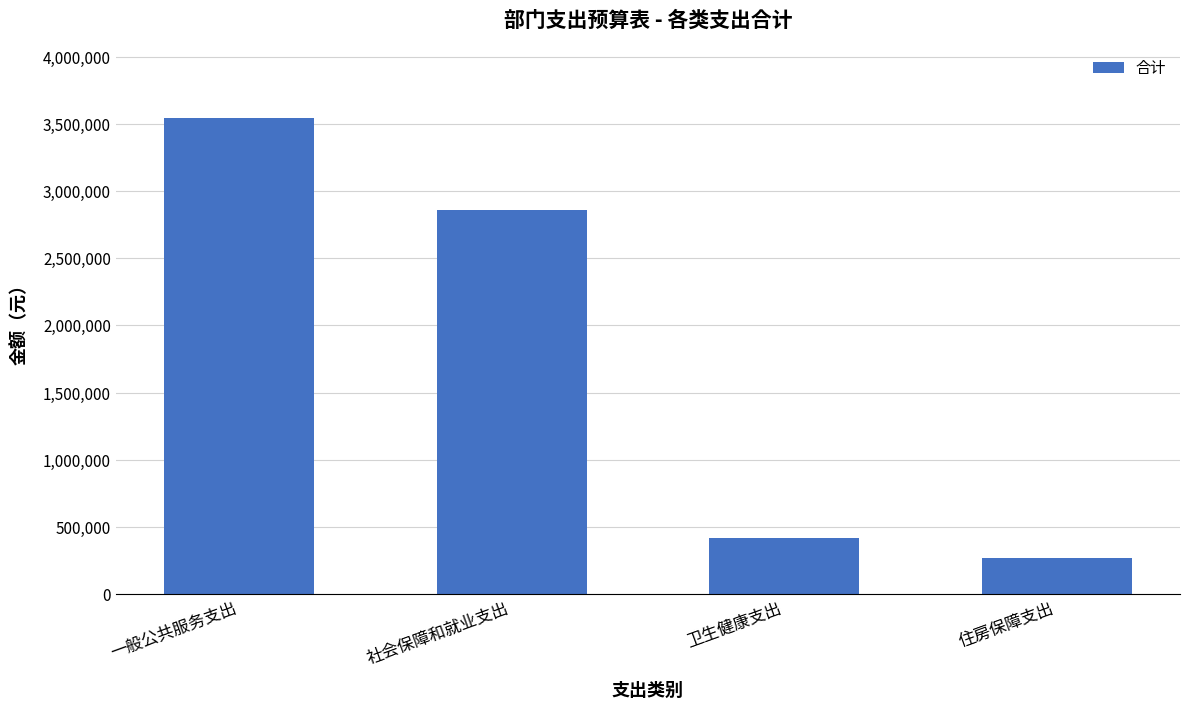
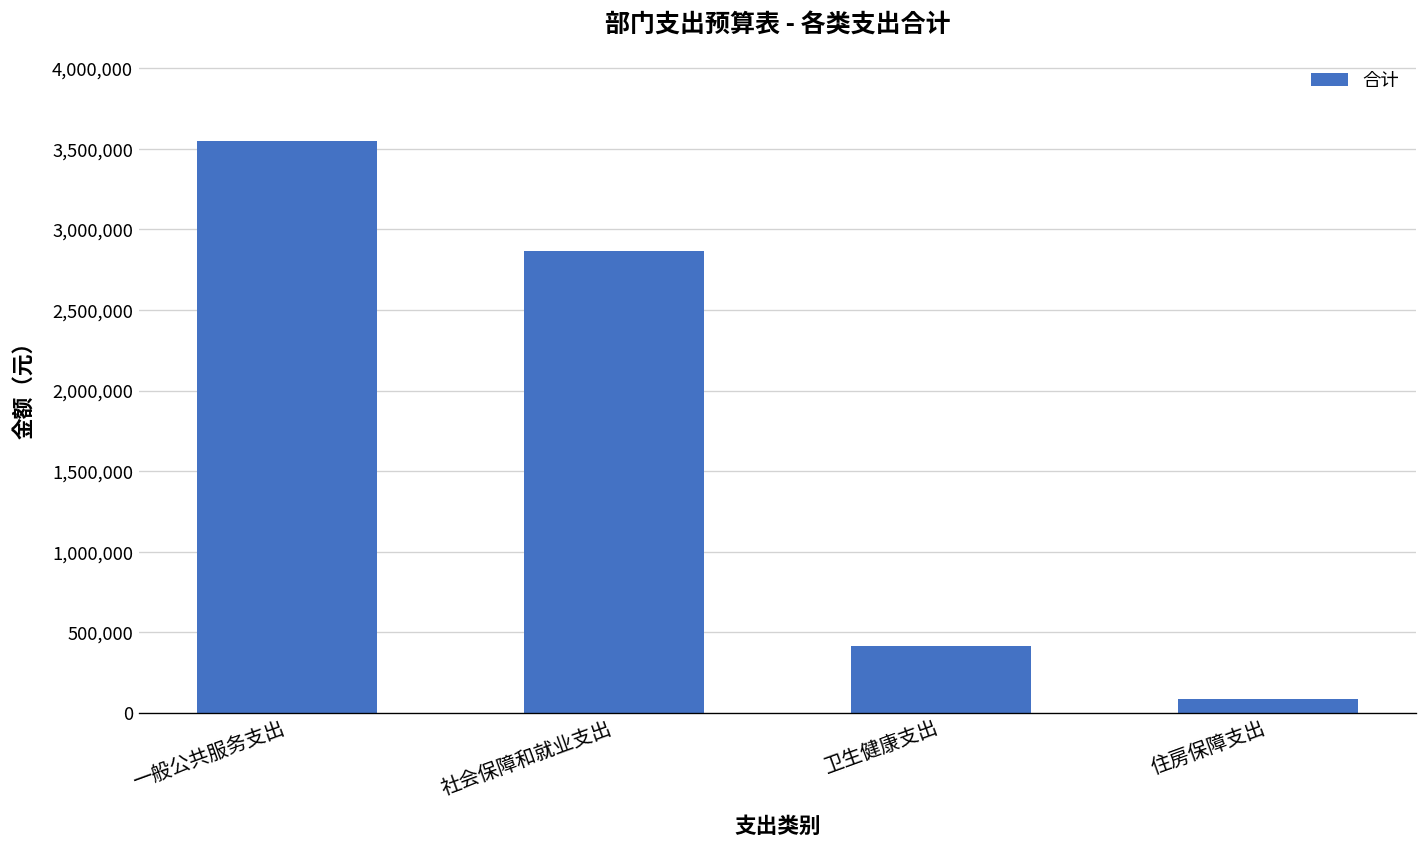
住房保障支出: 270,000 -> 90,000
